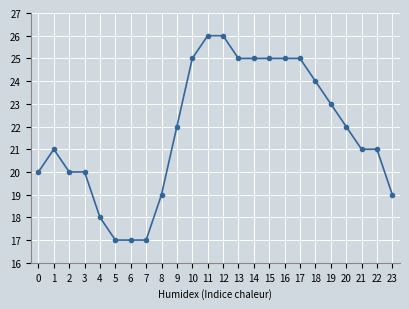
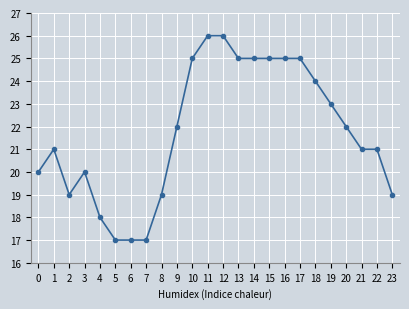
2: 20 -> 19
